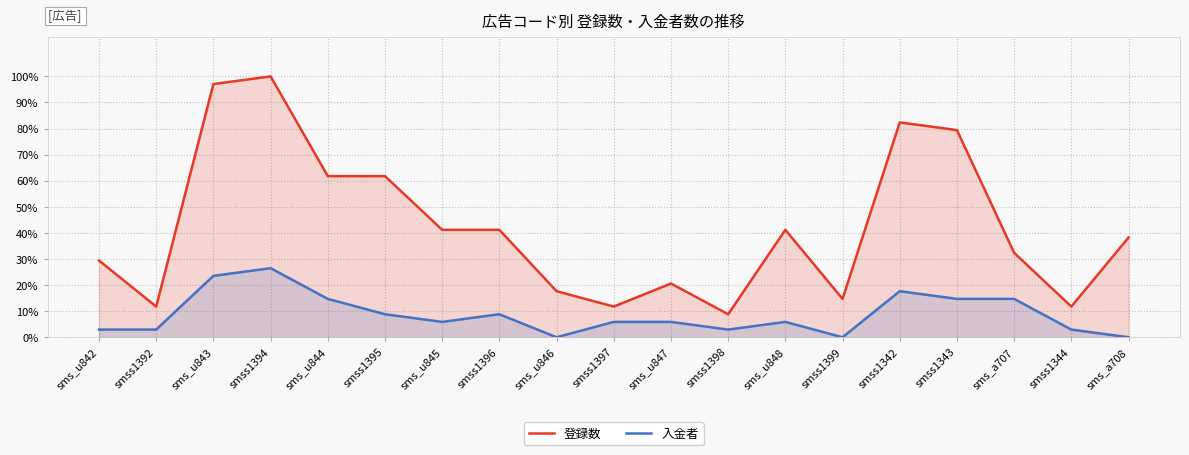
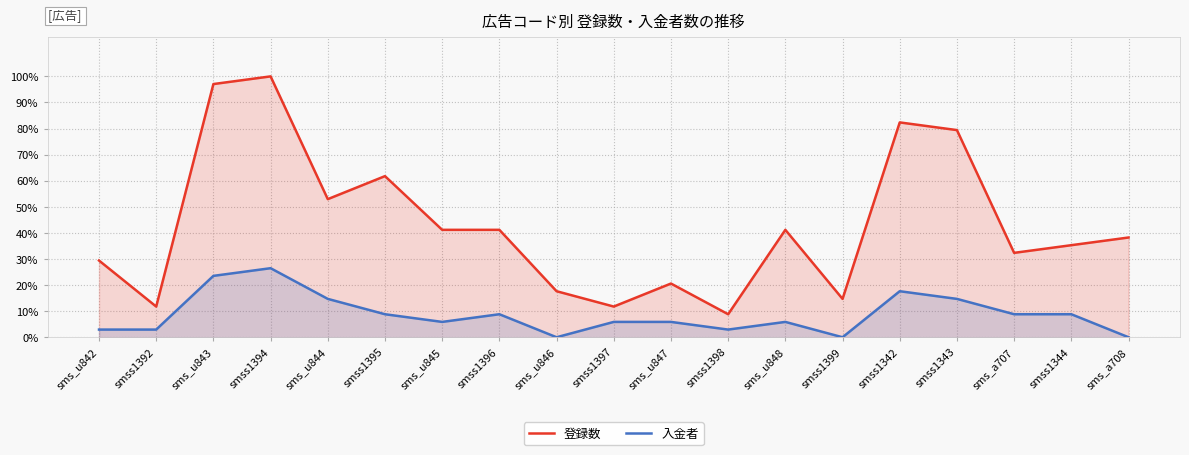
登録数, sms_u844: 62% -> 53%
入金者, sms_a707: 15% -> 9%
登録数, smss1344: 12% -> 35%
入金者, smss1344: 3% -> 9%
